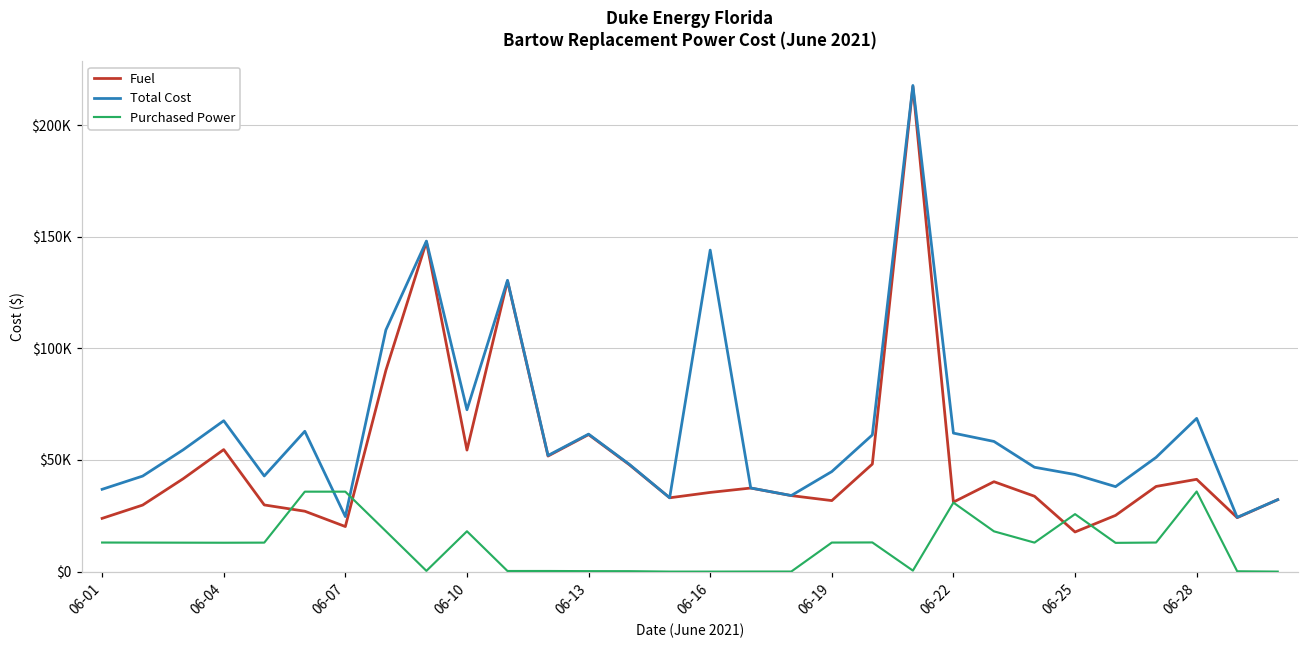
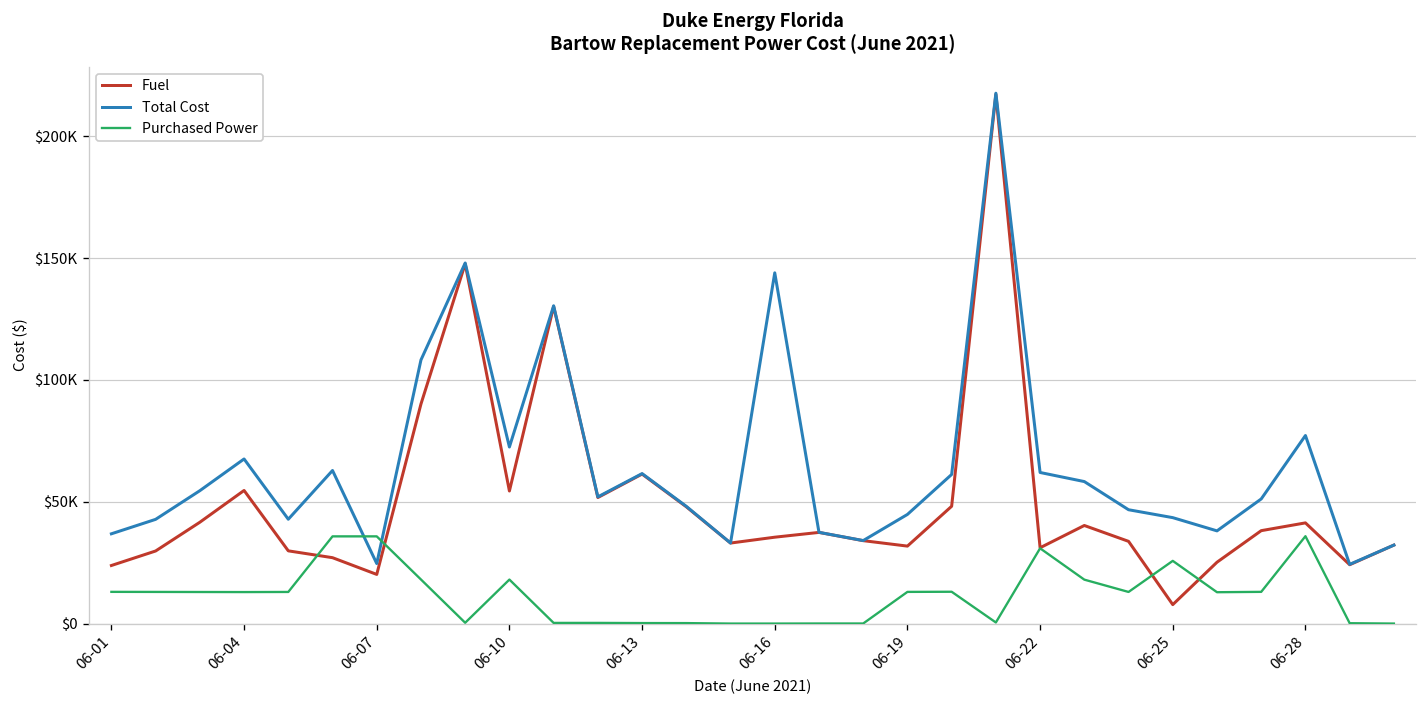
Fuel, 06-25: $18000 -> $8000
Total Cost, 06-28: $69000 -> $77000
